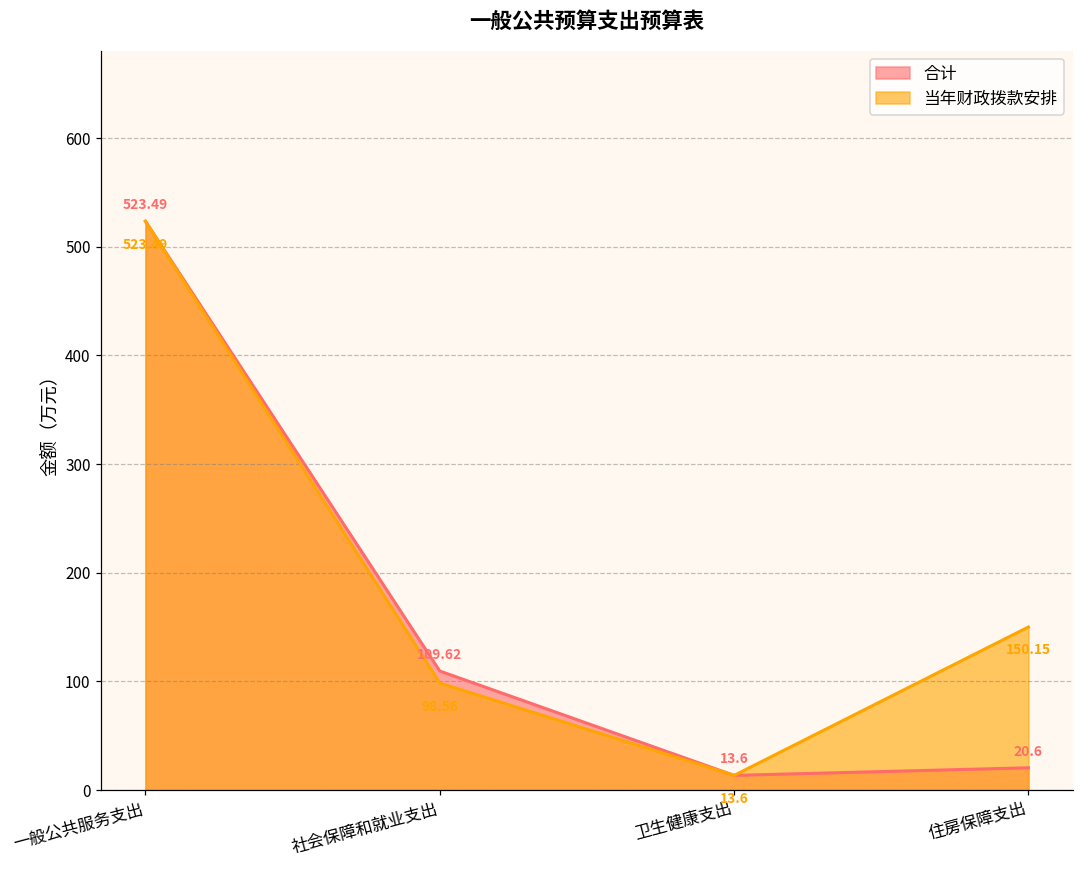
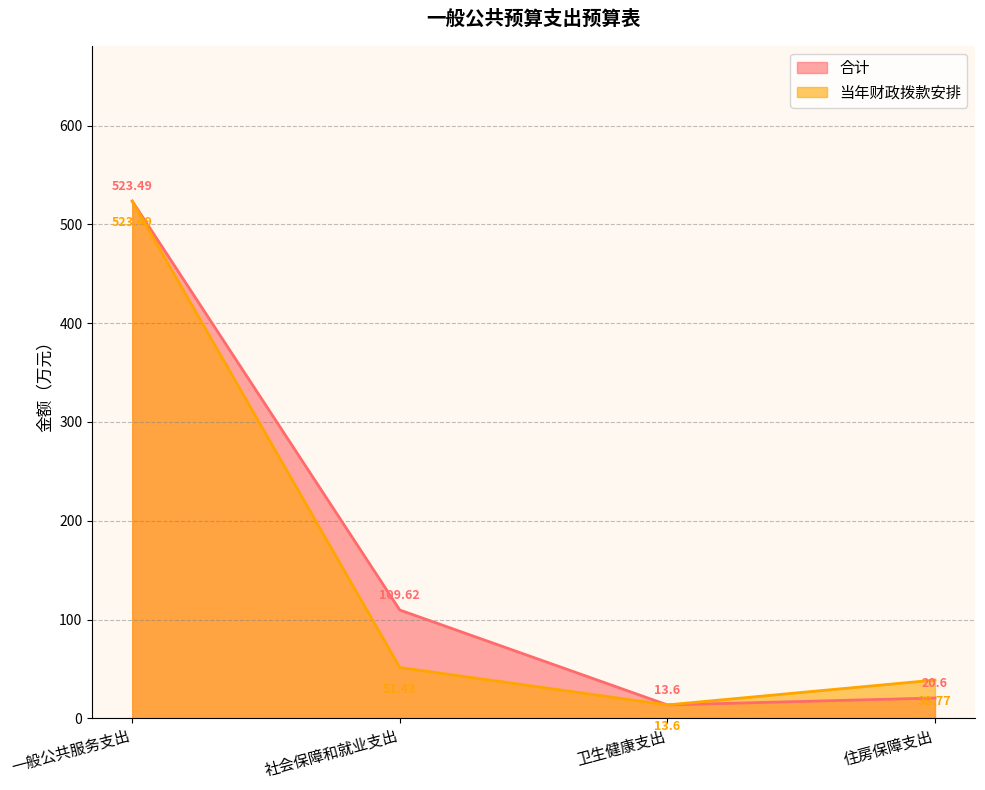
当年财政拨款安排, 社会保障和就业支出: 98.56 -> 51.43
当年财政拨款安排, 住房保障支出: 150.15 -> 38.77
